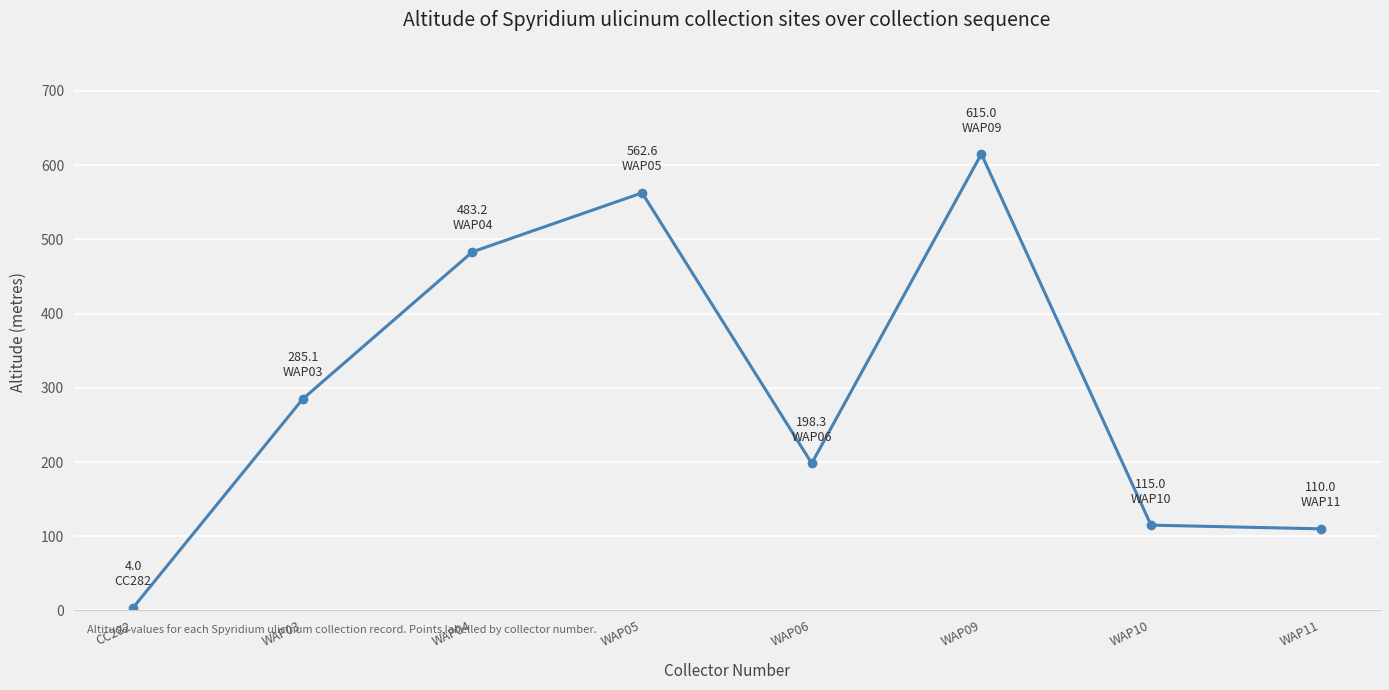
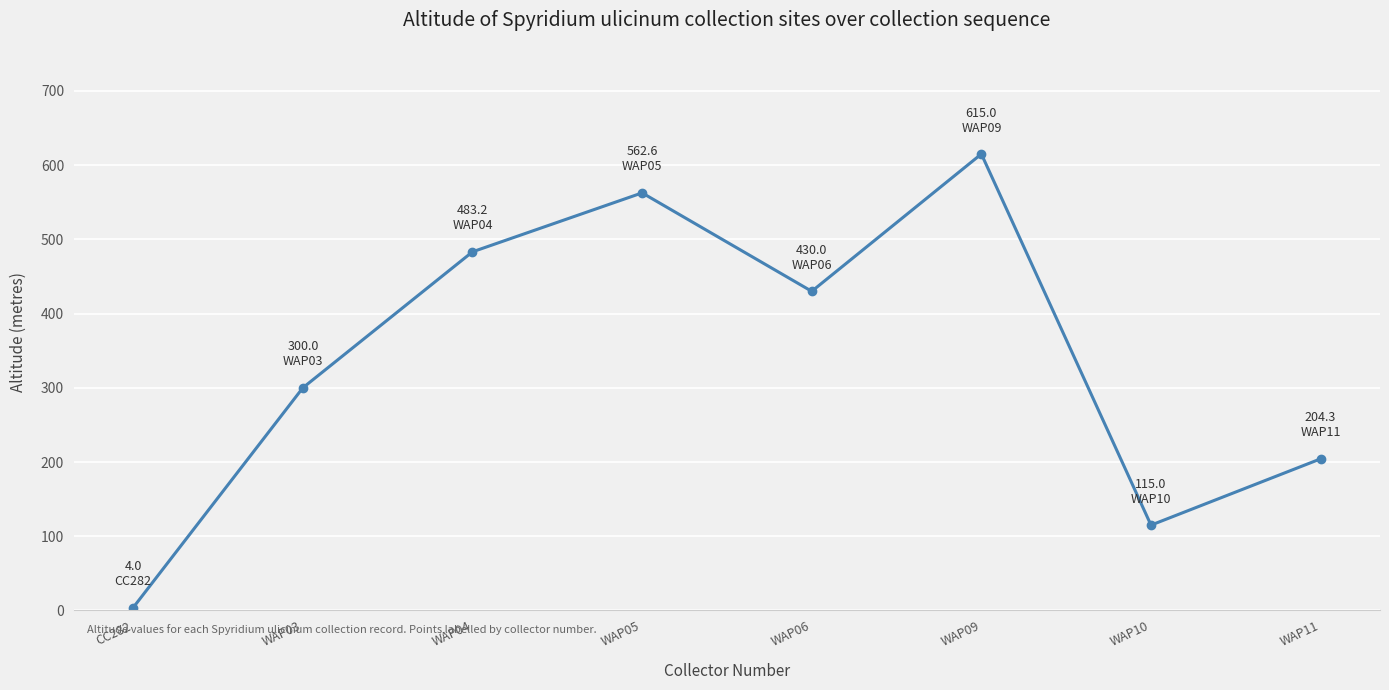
WAP03: 285.1 -> 300.0
WAP06: 198.3 -> 430.0
WAP11: 110.0 -> 204.3
